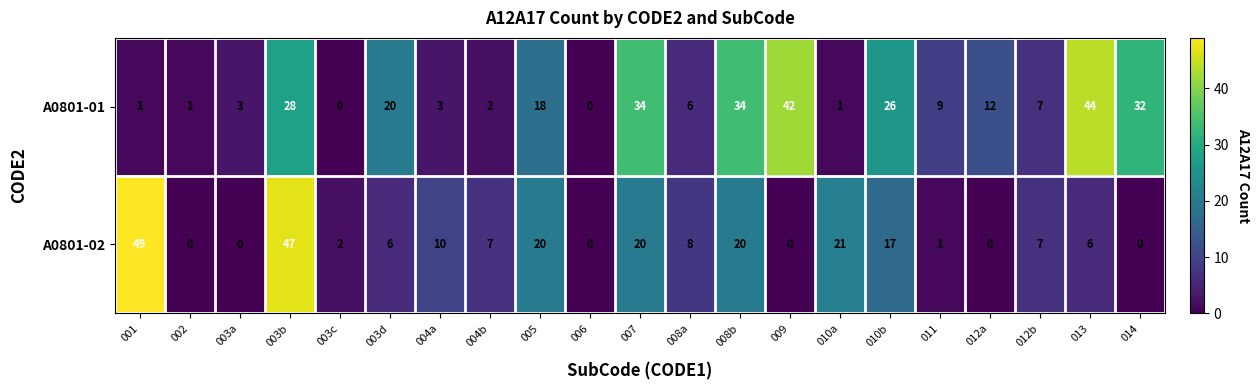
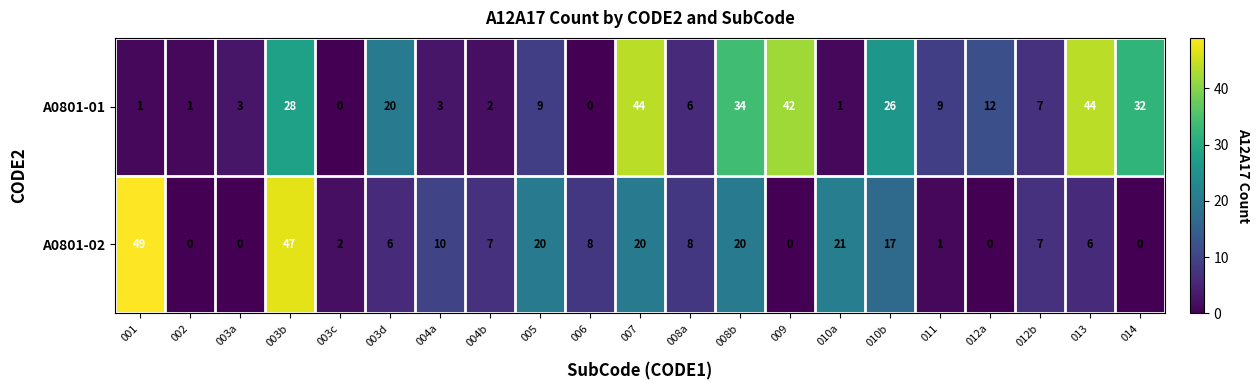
A0801-01, 005: 18 -> 9
A0801-01, 007: 34 -> 44
A0801-02, 006: 0 -> 8
